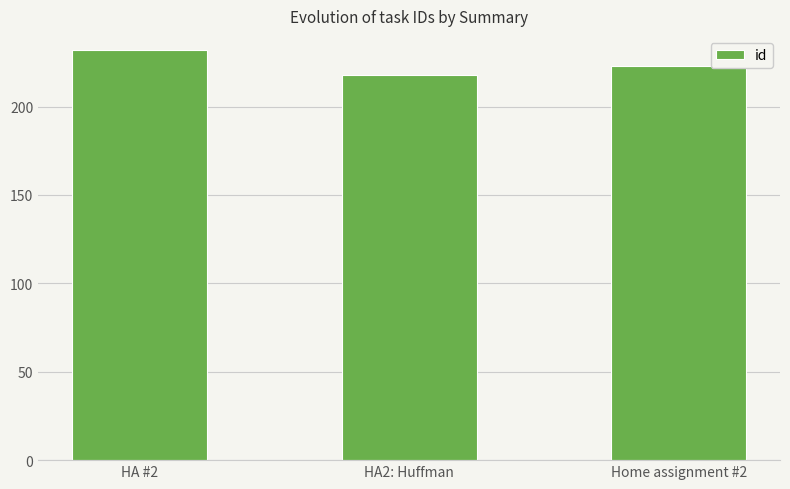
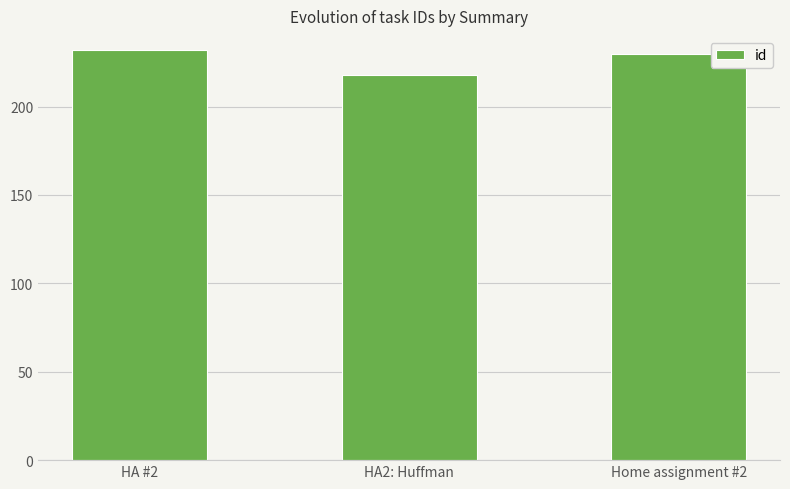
Home assignment #2: 223 -> 230
